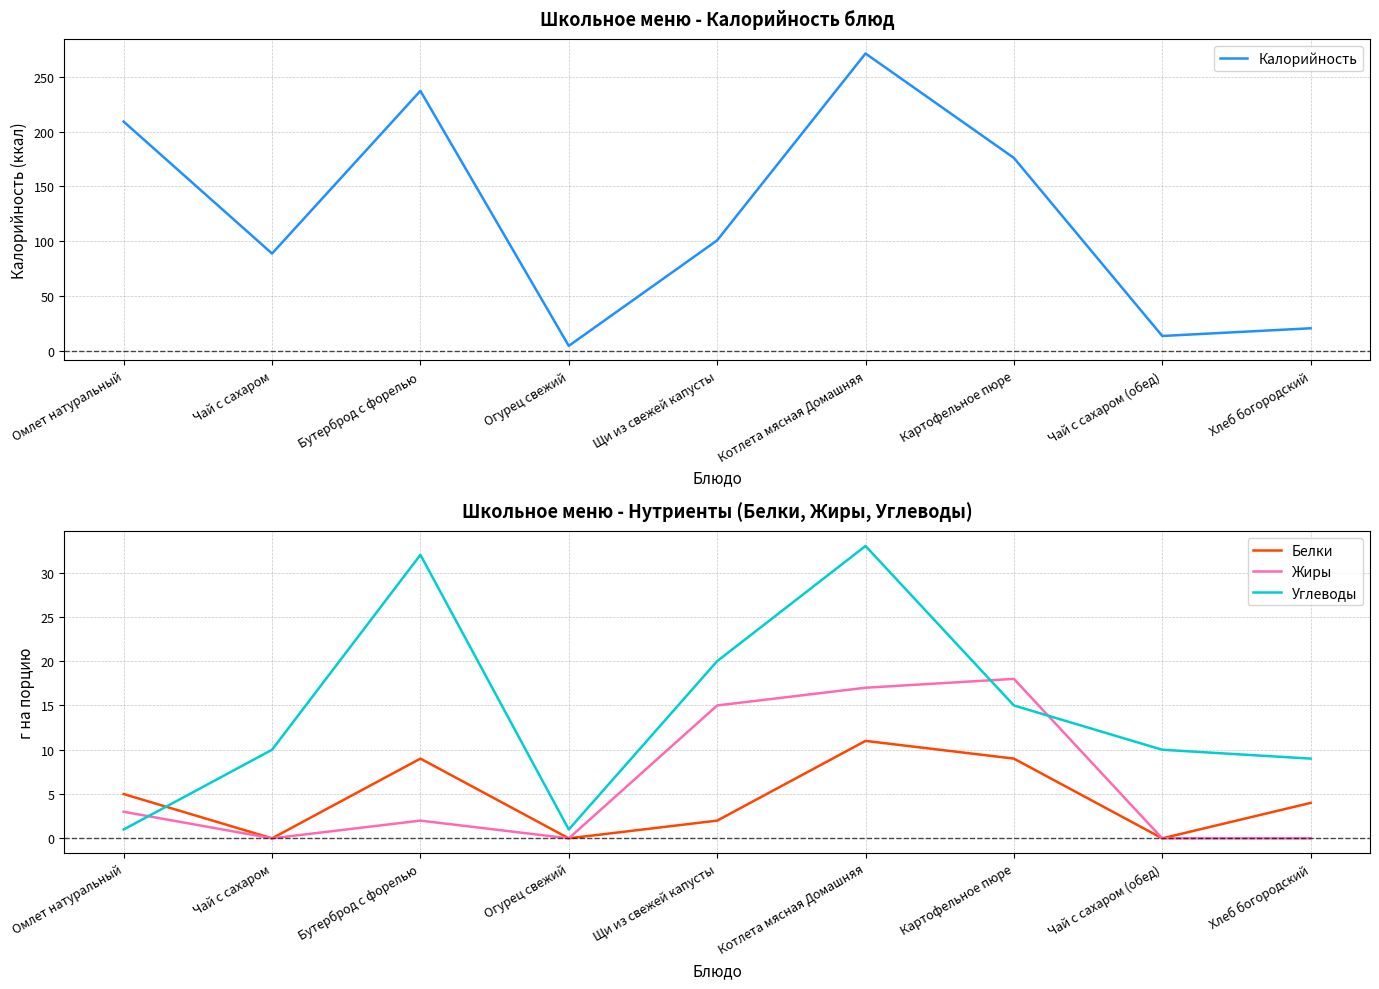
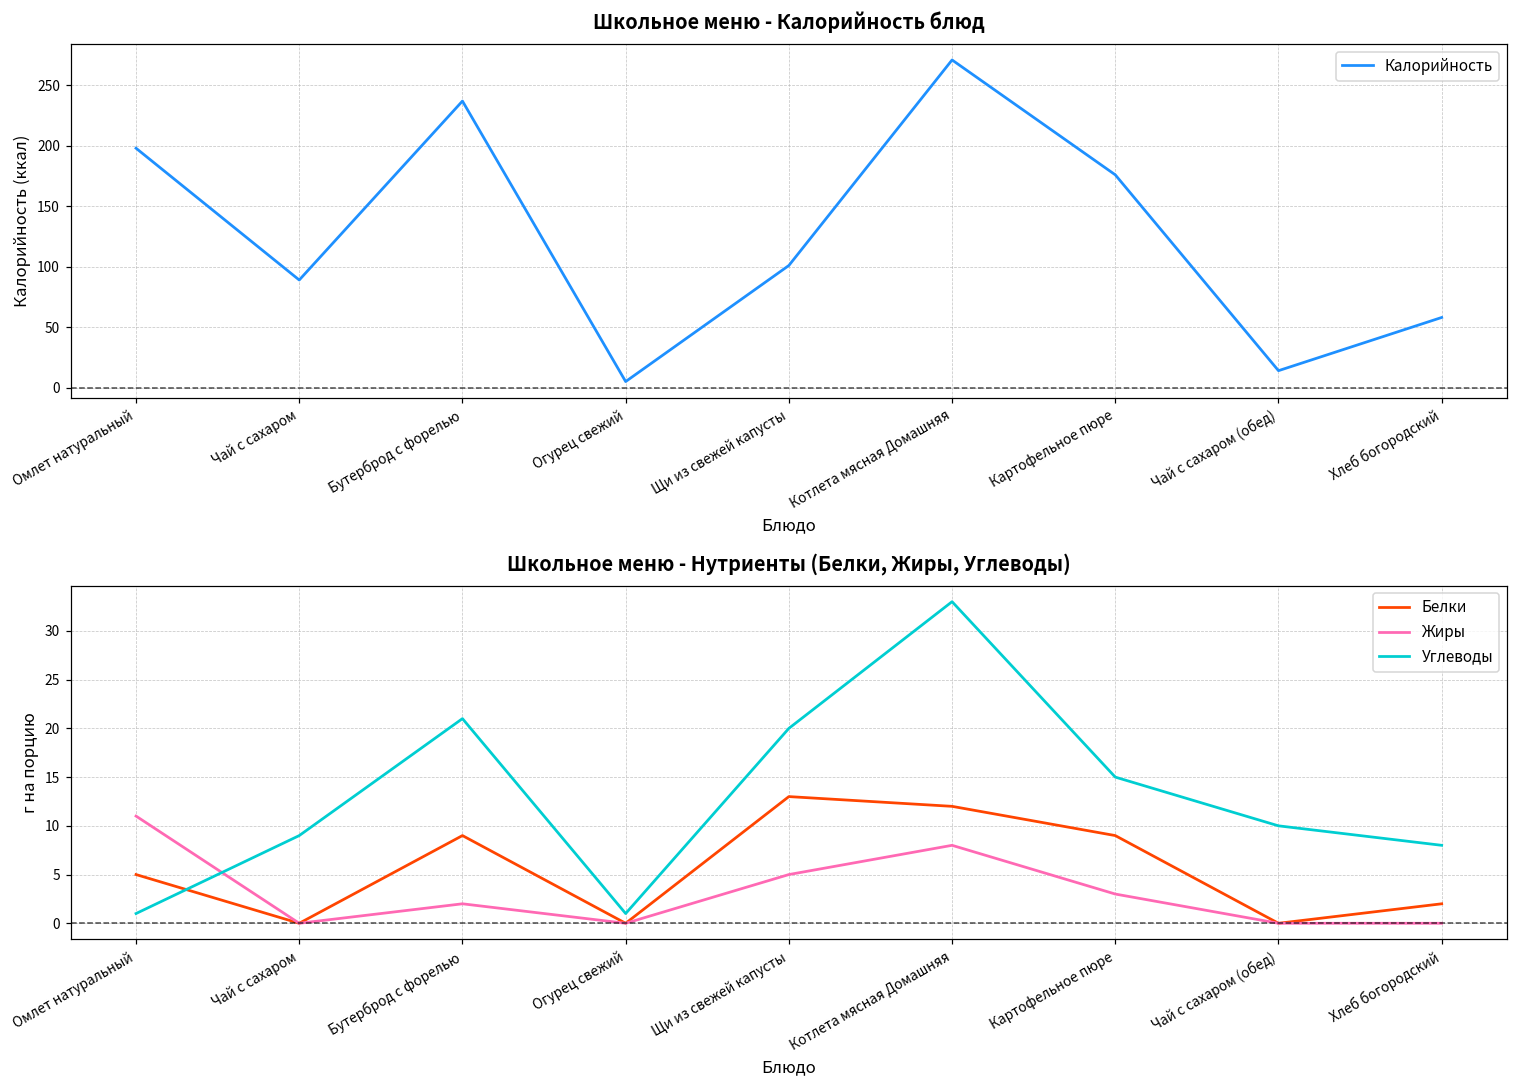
Школьное меню - Калорийность блюд, Омлет натуральный: 209 -> 198
Школьное меню - Калорийность блюд, Хлеб богородский: 21 -> 58
Школьное меню - Нутриенты (Белки, Жиры, Углеводы), Жиры, Омлет натуральный: 3 -> 11
Школьное меню - Нутриенты (Белки, Жиры, Углеводы), Углеводы, Чай с сахаром: 10 -> 9
Школьное меню - Нутриенты (Белки, Жиры, Углеводы), Углеводы, Бутерброд с форелью: 32 -> 21
Школьное меню - Нутриенты (Белки, Жиры, Углеводы), Белки, Щи из свежей капусты: 2 -> 13
Школьное меню - Нутриенты (Белки, Жиры, Углеводы), Жиры, Щи из свежей капусты: 15 -> 5
Школьное меню - Нутриенты (Белки, Жиры, Углеводы), Белки, Котлета мясная Домашняя: 11 -> 12
Школьное меню - Нутриенты (Белки, Жиры, Углеводы), Жиры, Котлета мясная Домашняя: 17 -> 8
Школьное меню - Нутриенты (Белки, Жиры, Углеводы), Жиры, Картофельное пюре: 18 -> 3
Школьное меню - Нутриенты (Белки, Жиры, Углеводы), Белки, Хлеб богородский: 4 -> 2
Школьное меню - Нутриенты (Белки, Жиры, Углеводы), Углеводы, Хлеб богородский: 9 -> 8
